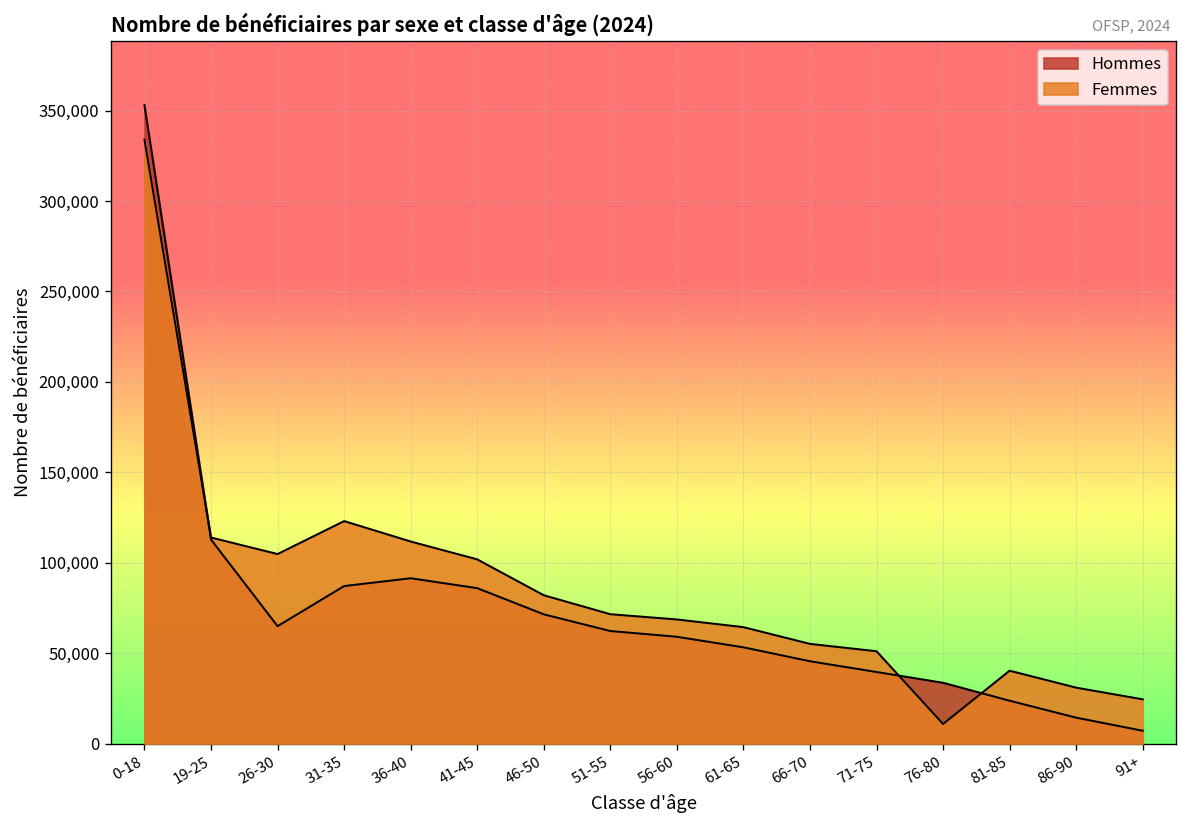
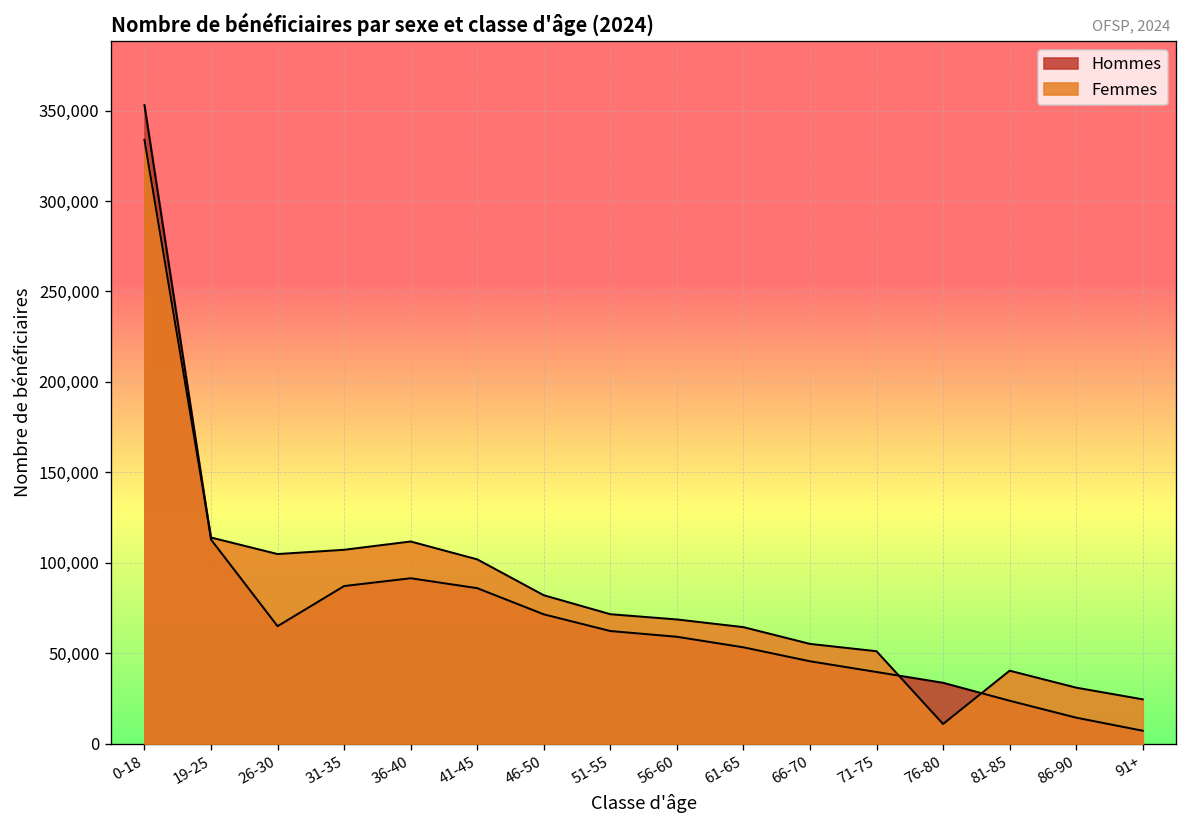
Femmes, 31-35: 123,000 -> 107,000
